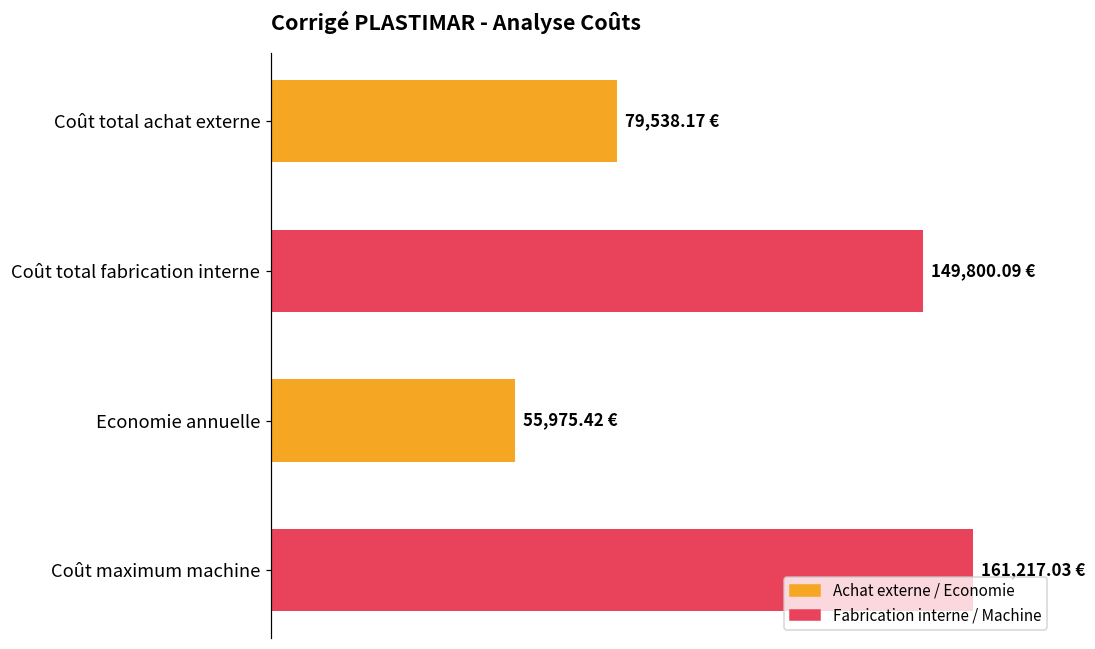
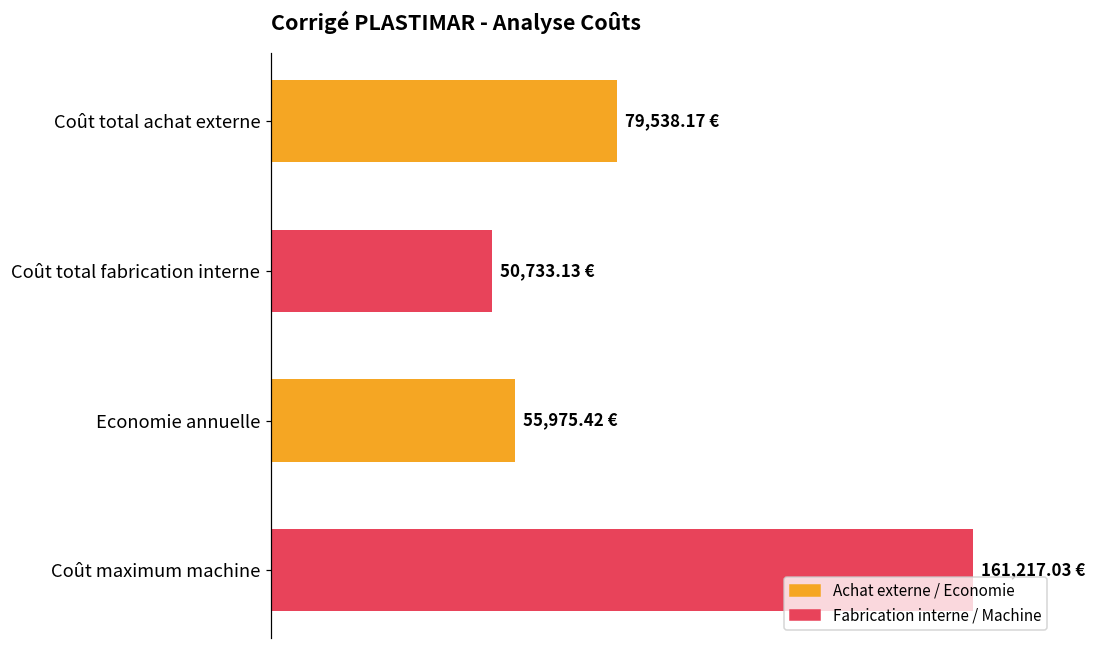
Coût total fabrication interne: 149,800.09 -> 50,733.13
